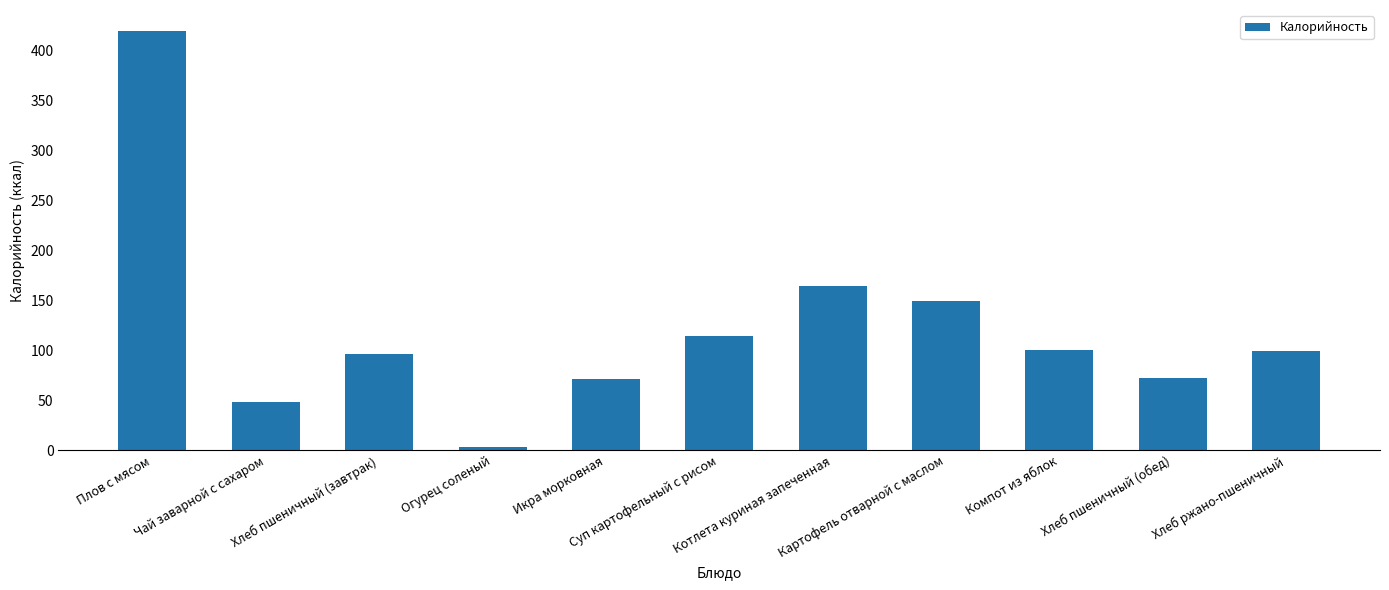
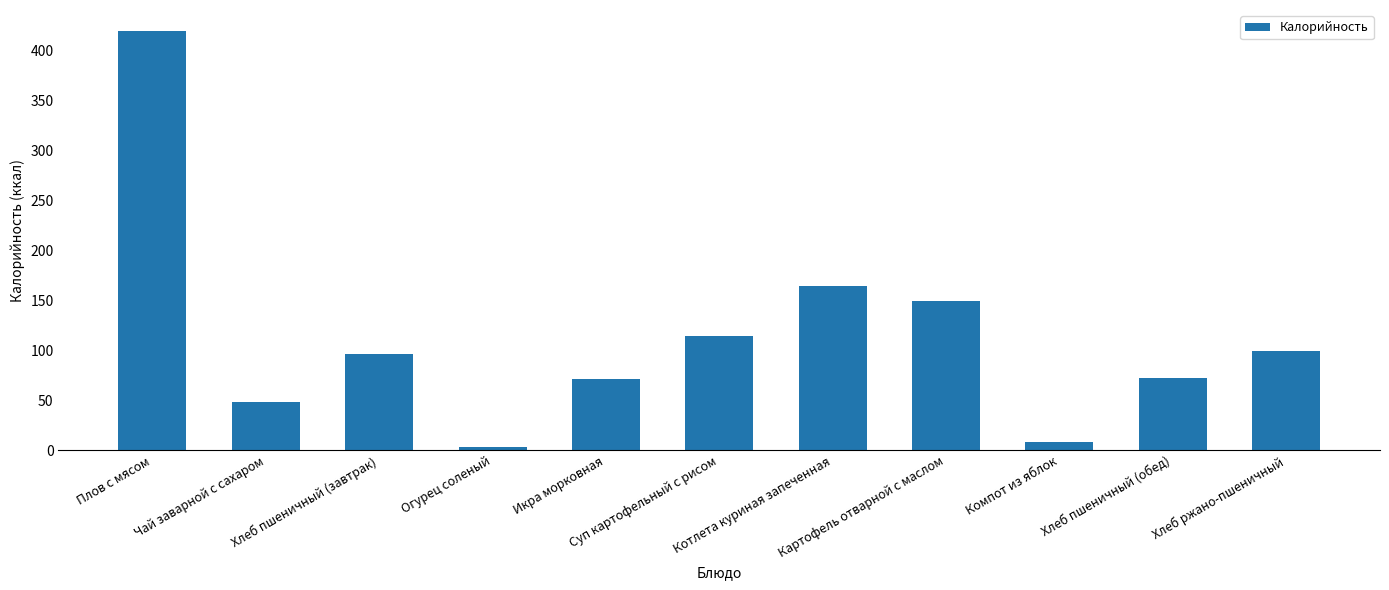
Компот из яблок: 100 -> 10
